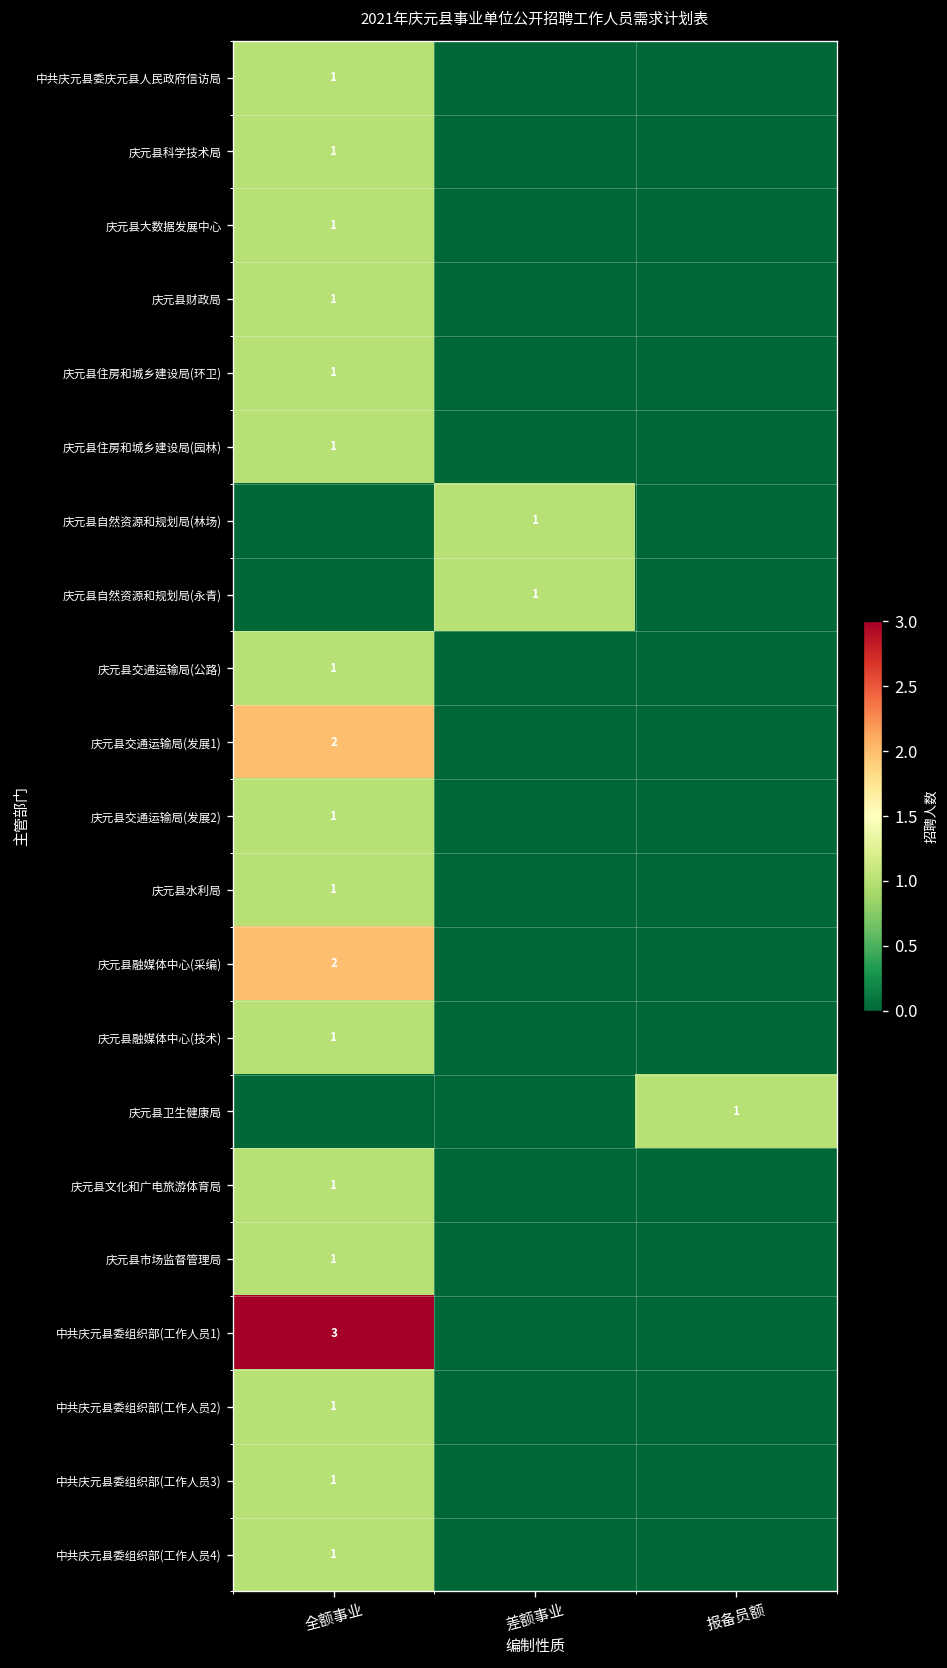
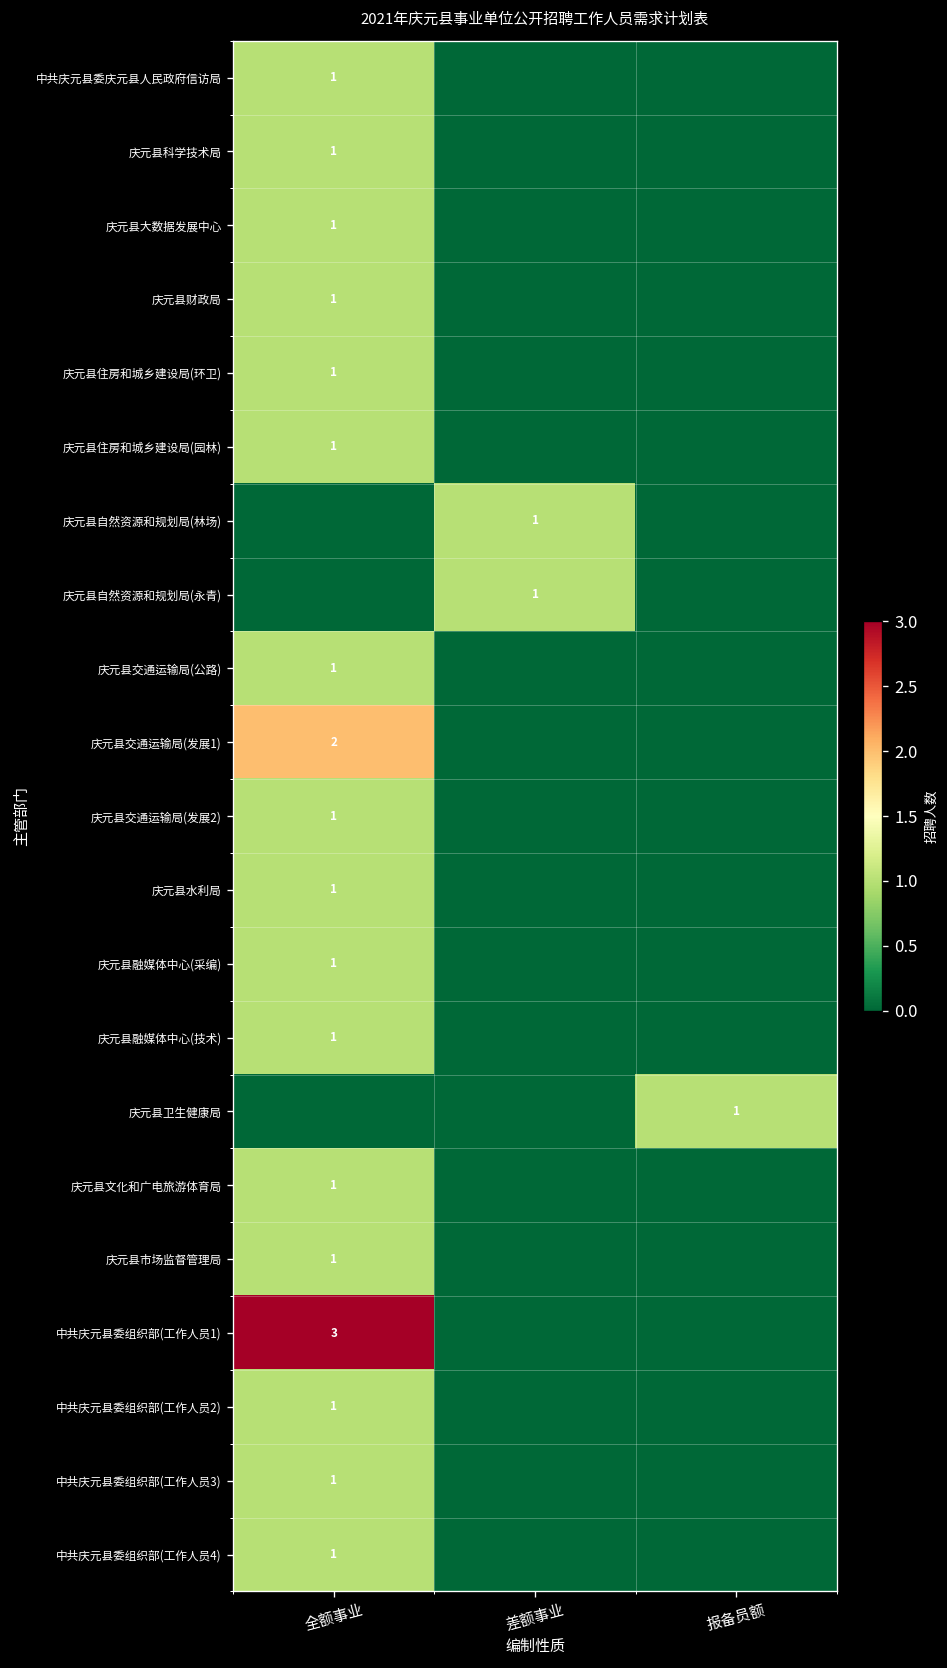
庆元县融媒体中心(采编), 全额事业: 2 -> 1
